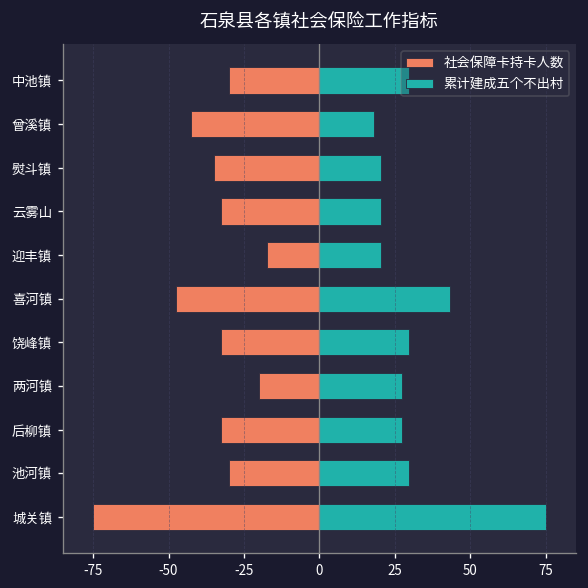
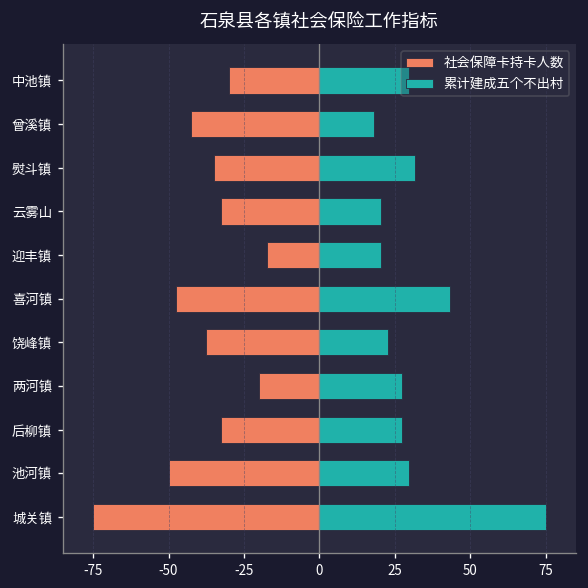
累计建成五个不出村, 熨斗镇: 20 -> 32
社会保障卡持卡人数, 饶峰镇: -33 -> -38
累计建成五个不出村, 饶峰镇: 30 -> 23
社会保障卡持卡人数, 池河镇: -30 -> -50
